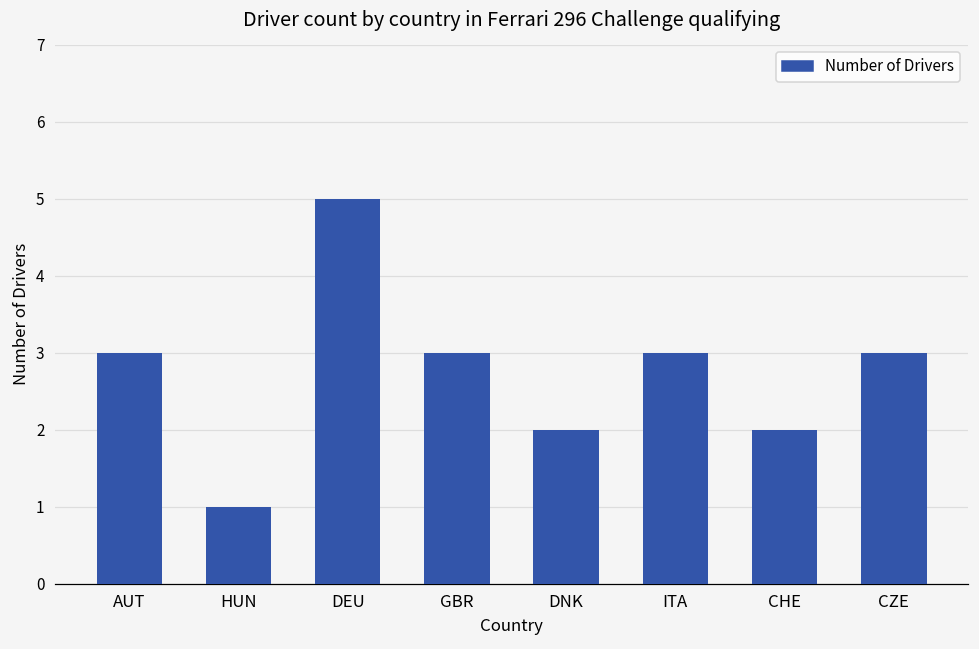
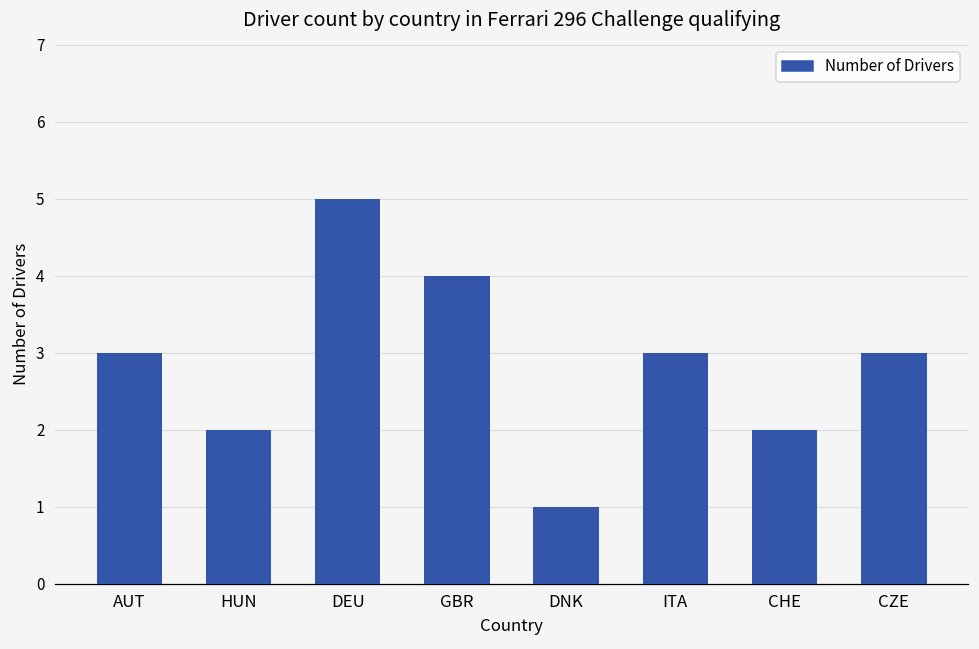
HUN: 1 -> 2
GBR: 3 -> 4
DNK: 2 -> 1
